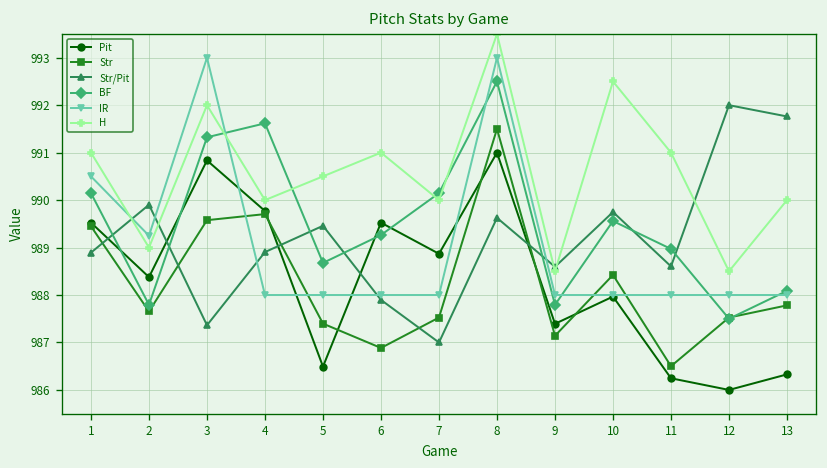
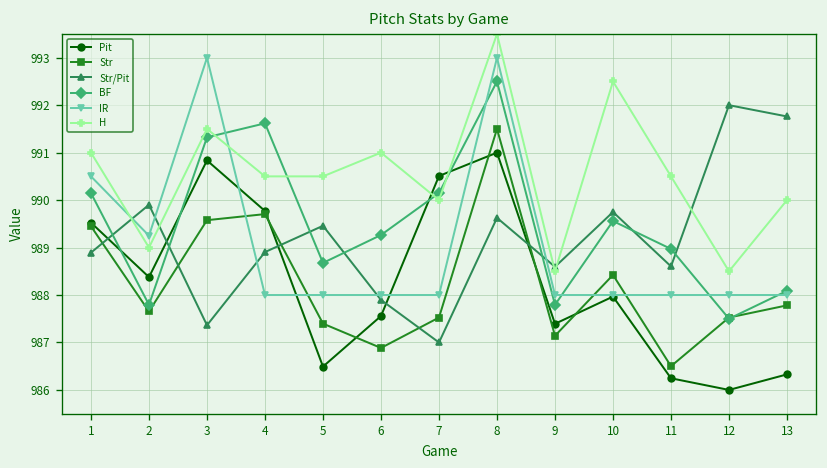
H, 3: 992.0 -> 991.5
H, 4: 990.0 -> 990.5
Pit, 6: 989.5 -> 987.6
Pit, 7: 988.9 -> 990.5
H, 11: 991.0 -> 990.5
